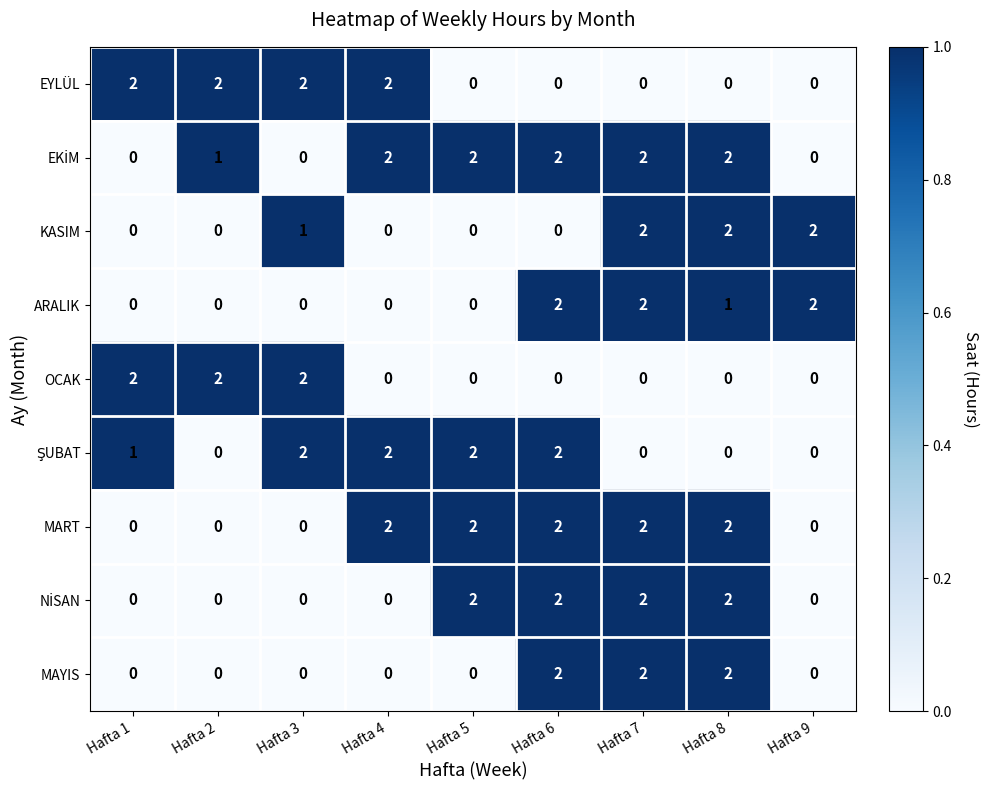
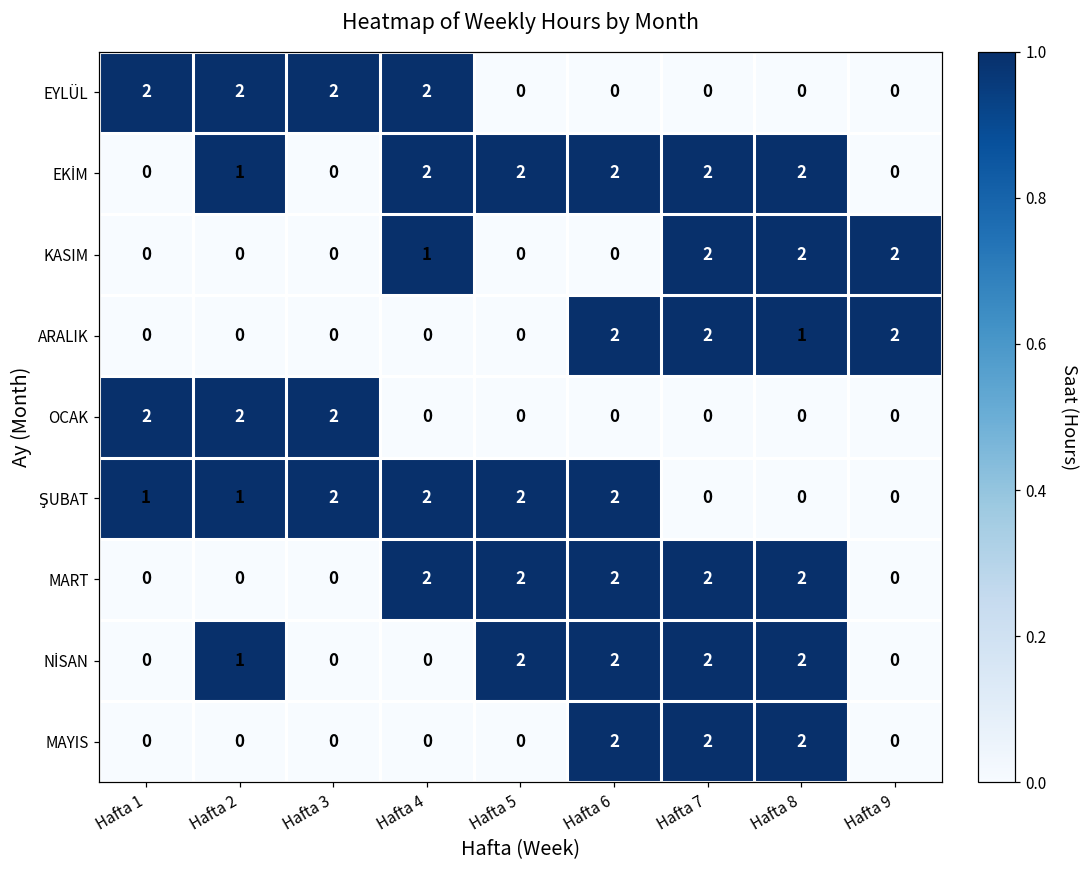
KASIM, Hafta 3: 1 -> 0
KASIM, Hafta 4: 0 -> 1
ŞUBAT, Hafta 2: 0 -> 1
NİSAN, Hafta 2: 0 -> 1
